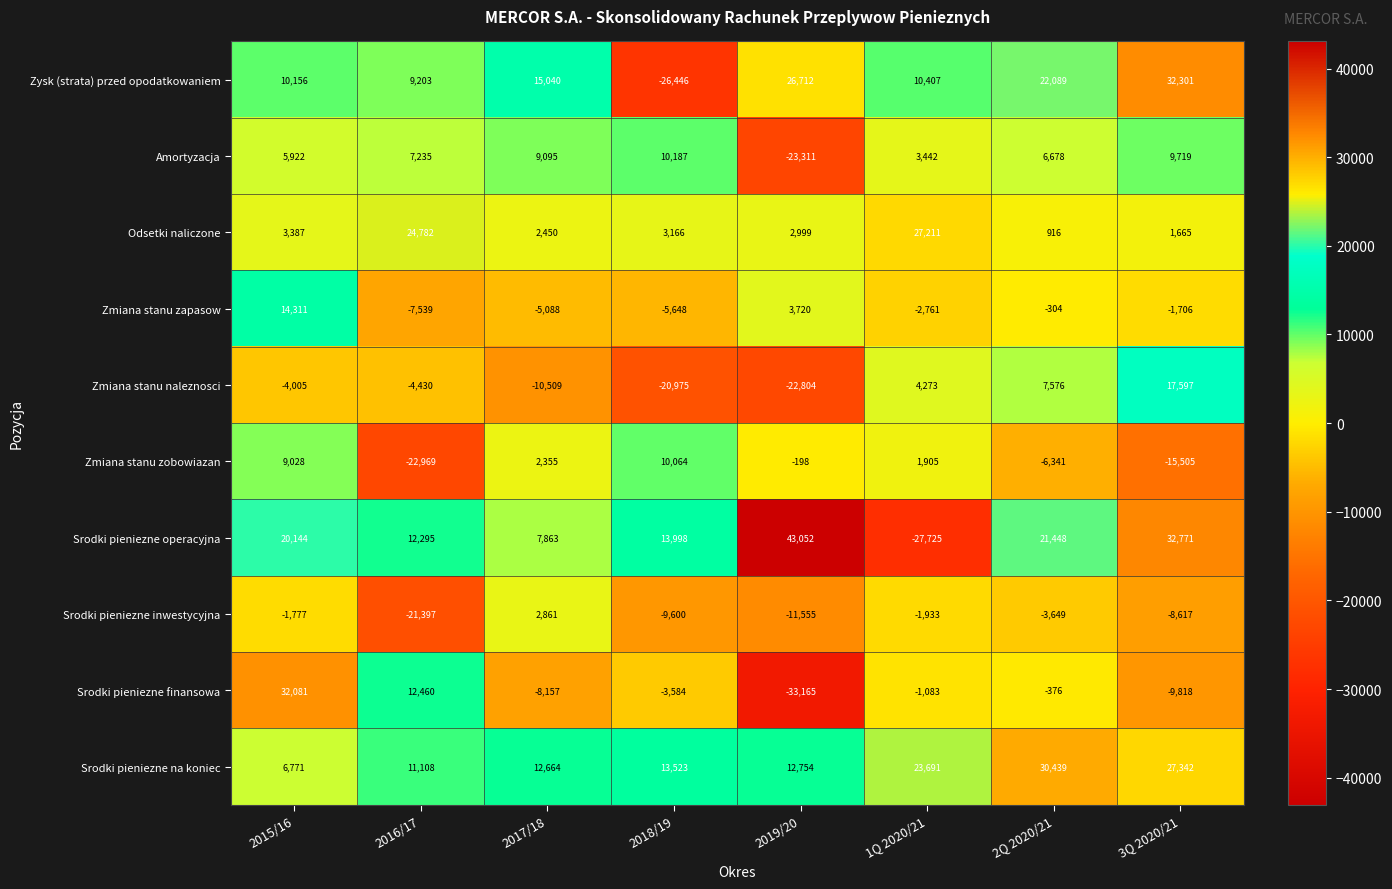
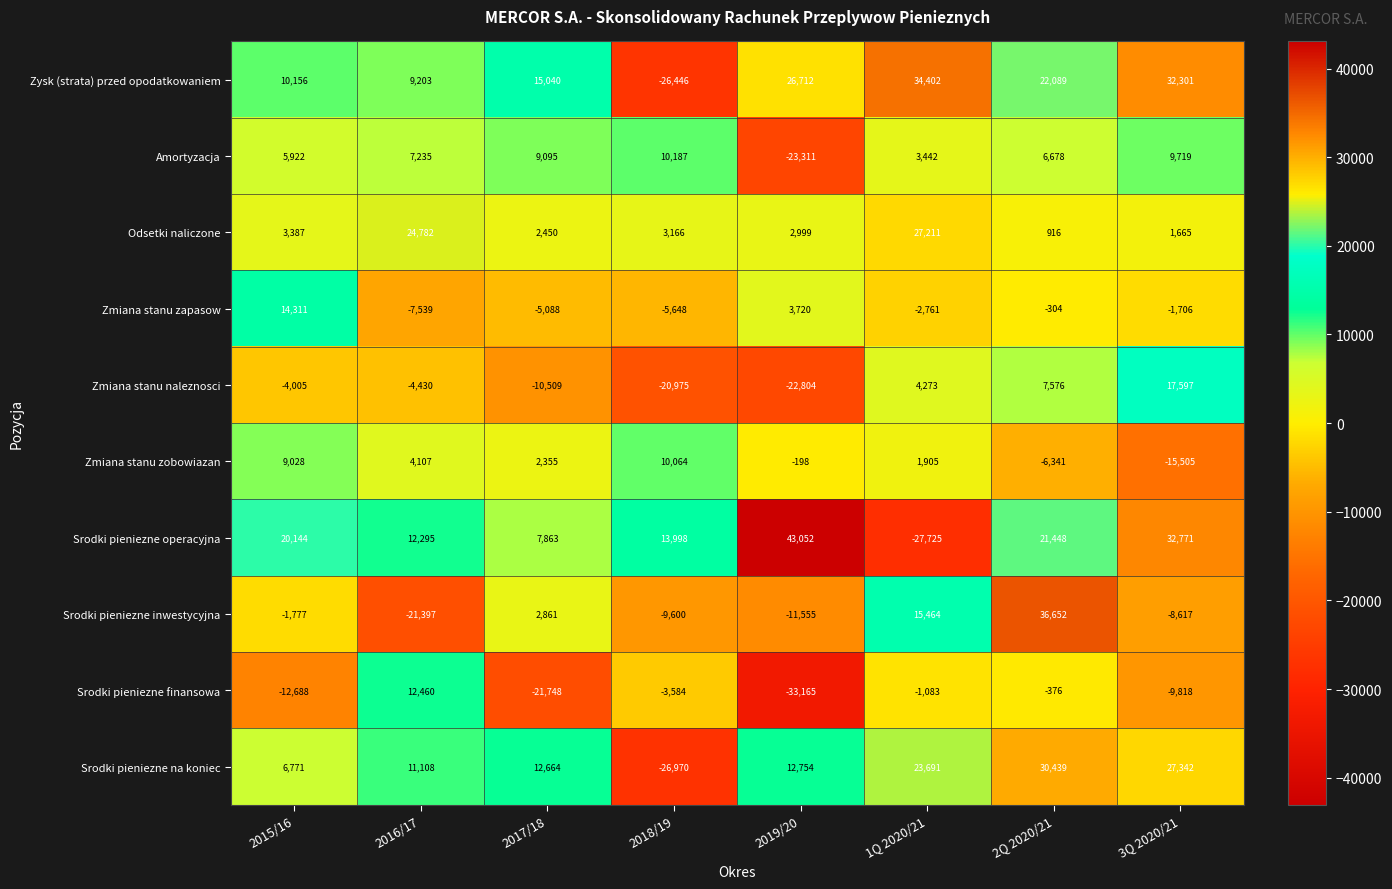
Zysk (strata) przed opodatkowaniem, 1Q 2020/21: 10,407 -> 34,402
Zmiana stanu zobowiazan, 2016/17: -22,969 -> 4,107
Srodki pieniezne inwestycyjna, 1Q 2020/21: -1,933 -> 15,464
Srodki pieniezne inwestycyjna, 2Q 2020/21: -3,649 -> 36,652
Srodki pieniezne finansowa, 2015/16: 32,081 -> -12,688
Srodki pieniezne finansowa, 2017/18: -8,157 -> -21,748
Srodki pieniezne na koniec, 2018/19: 13,523 -> -26,970
